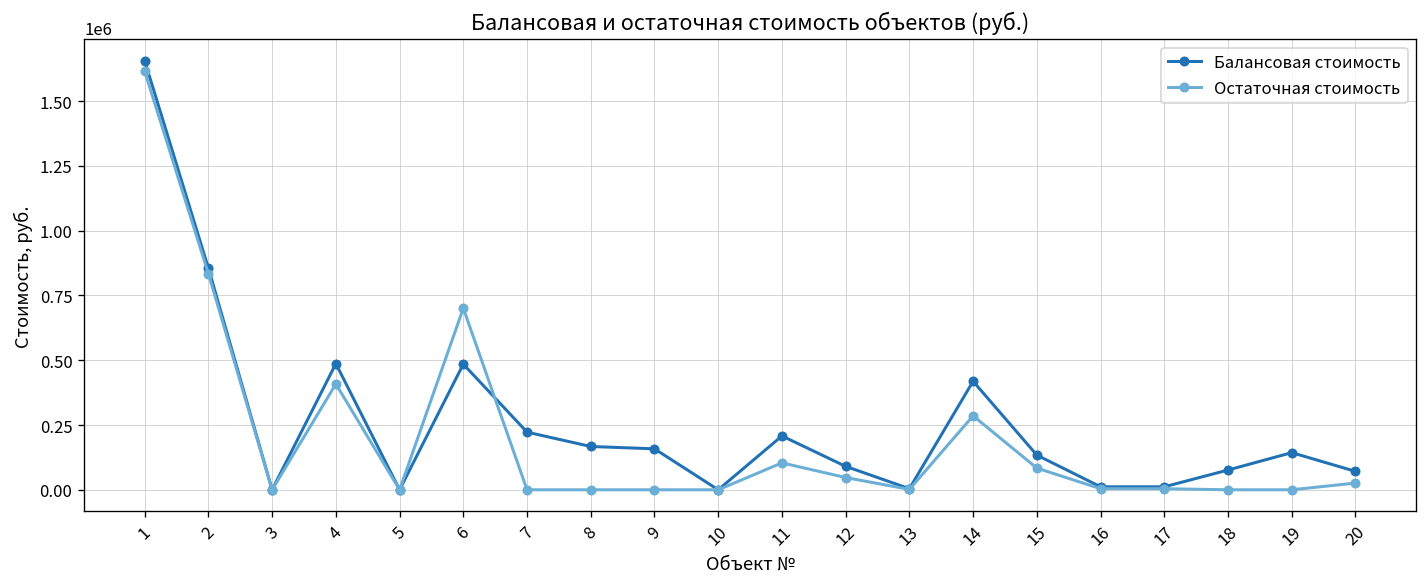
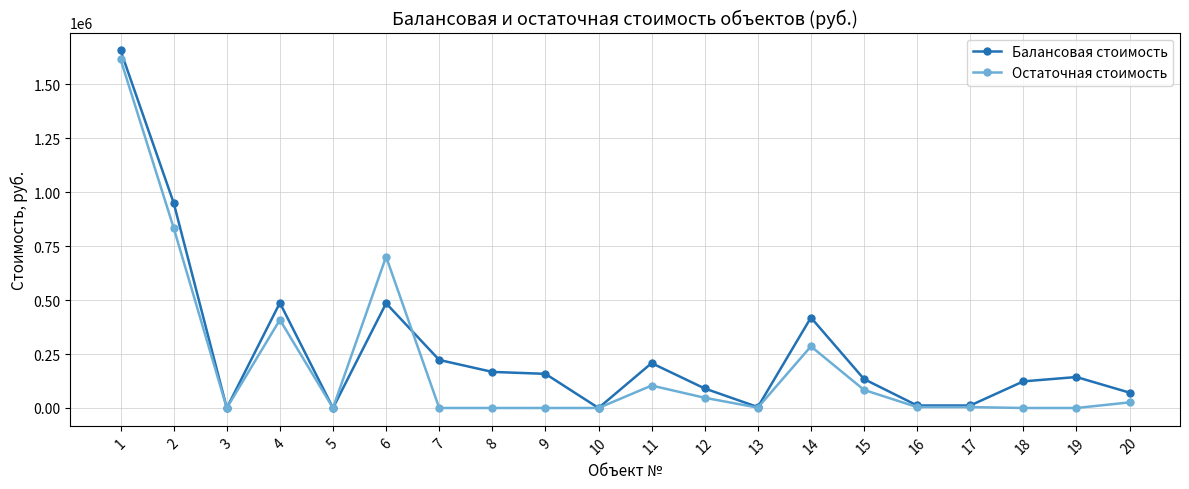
Балансовая стоимость, 2: 860000 -> 950000
Балансовая стоимость, 18: 80000 -> 120000
